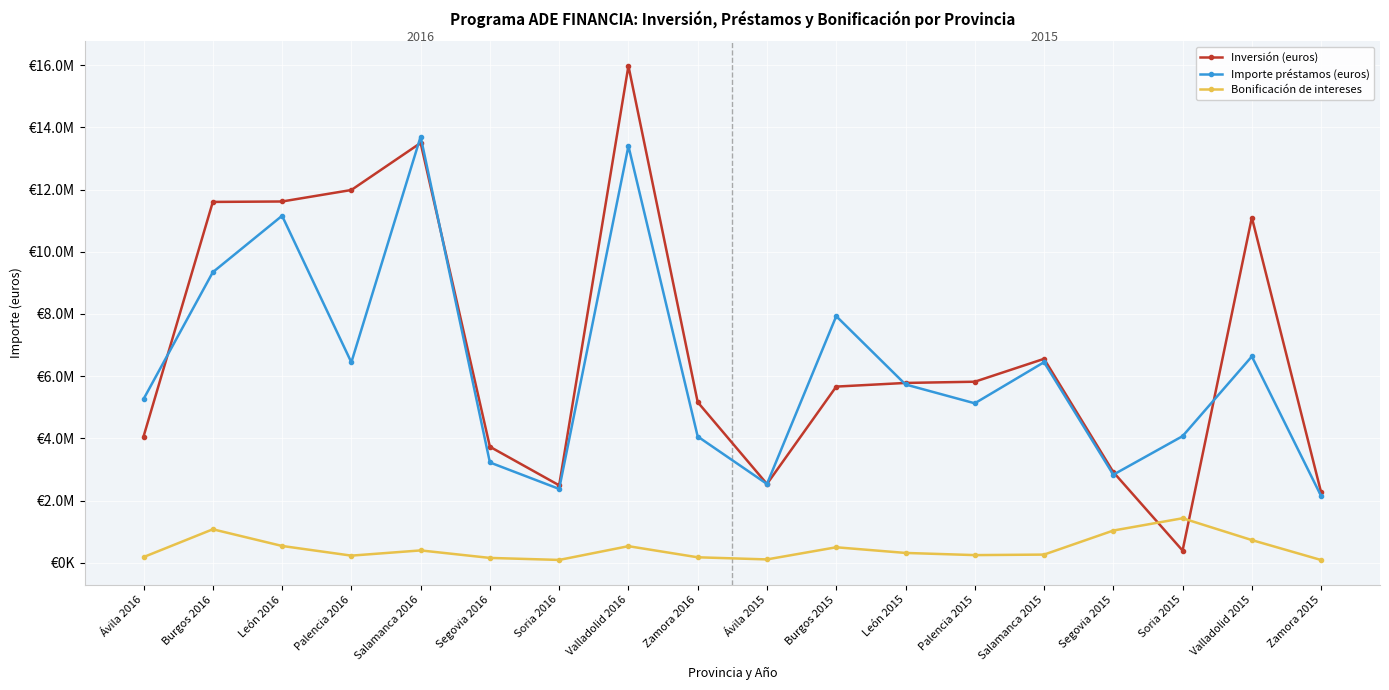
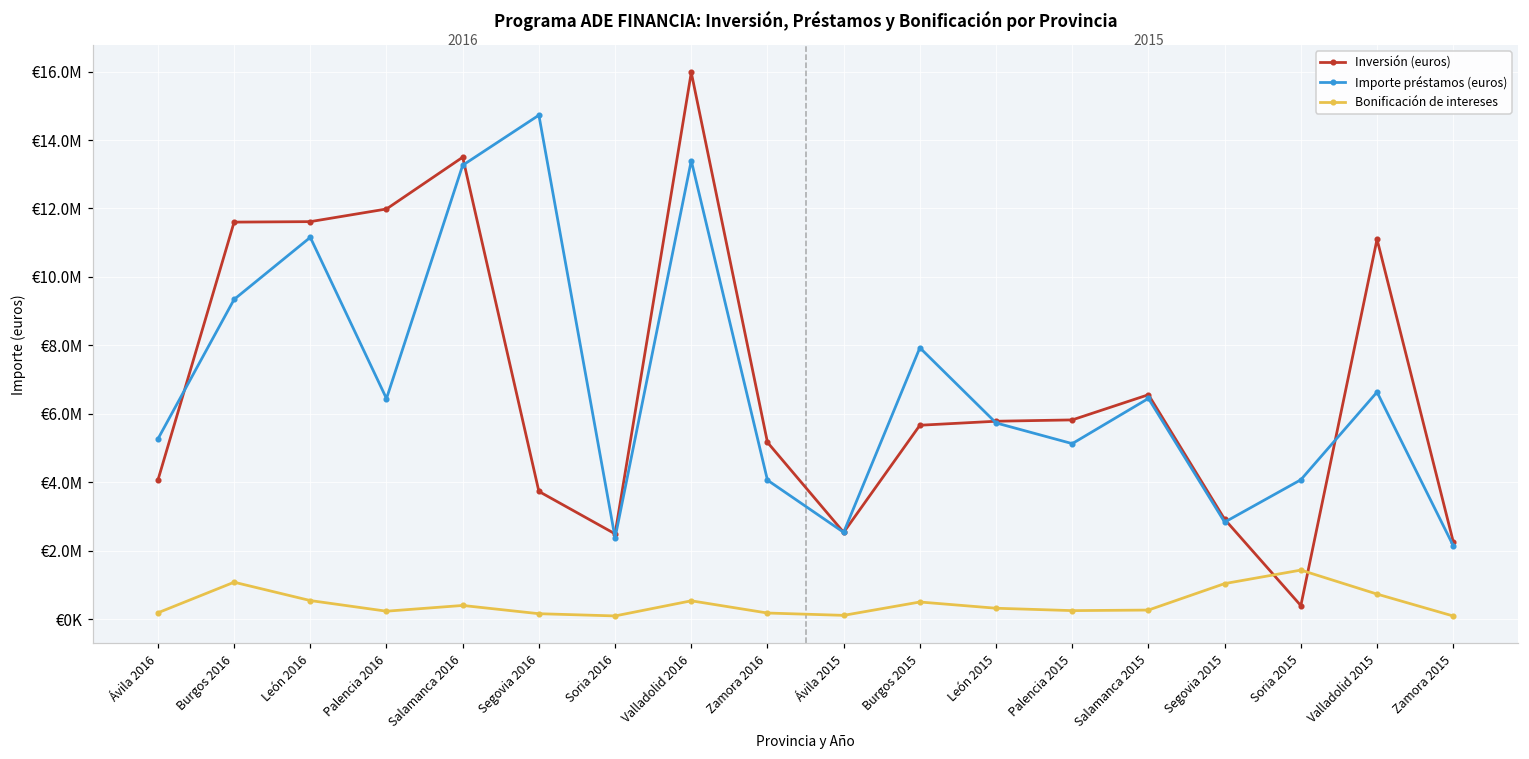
Importe préstamos (euros), Salamanca 2016: €13700000 -> €13300000
Importe préstamos (euros), Segovia 2016: €3200000 -> €14700000
